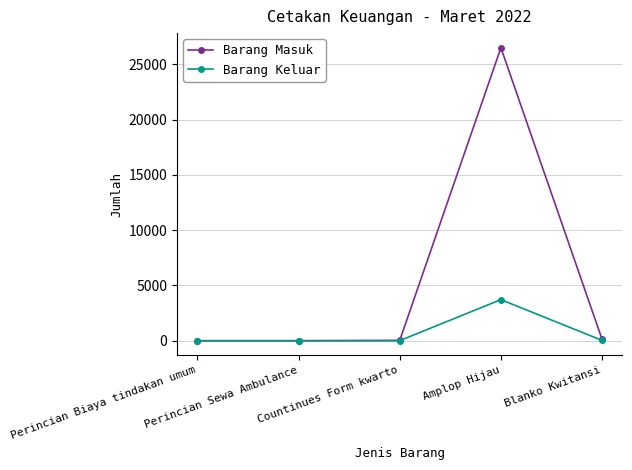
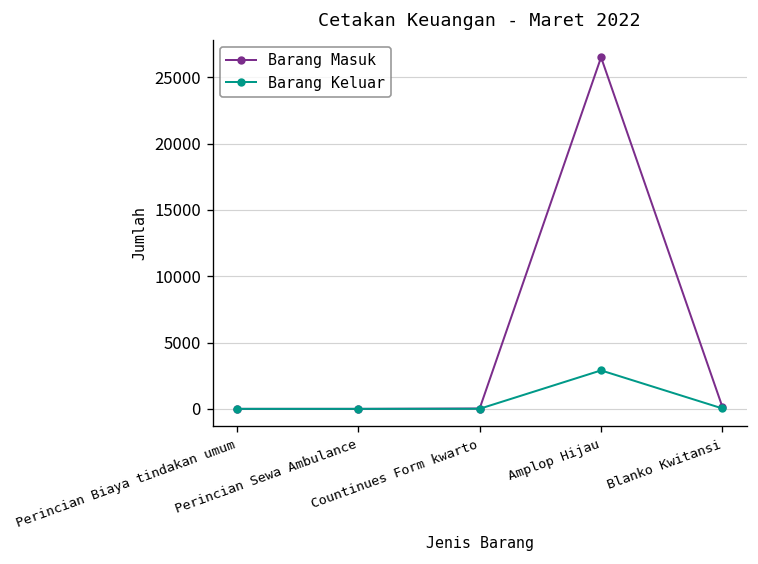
Barang Keluar, Amplop Hijau: 3700 -> 2900
